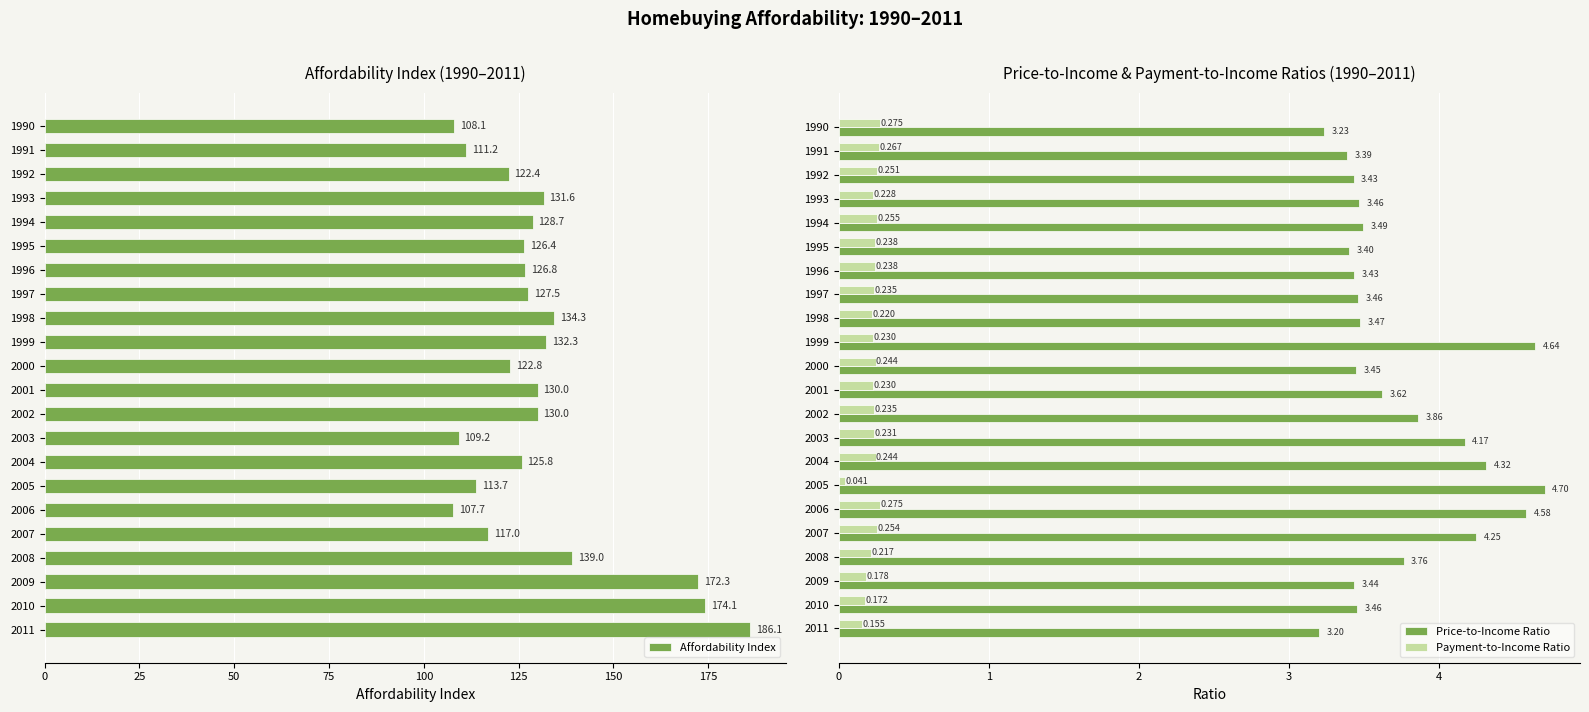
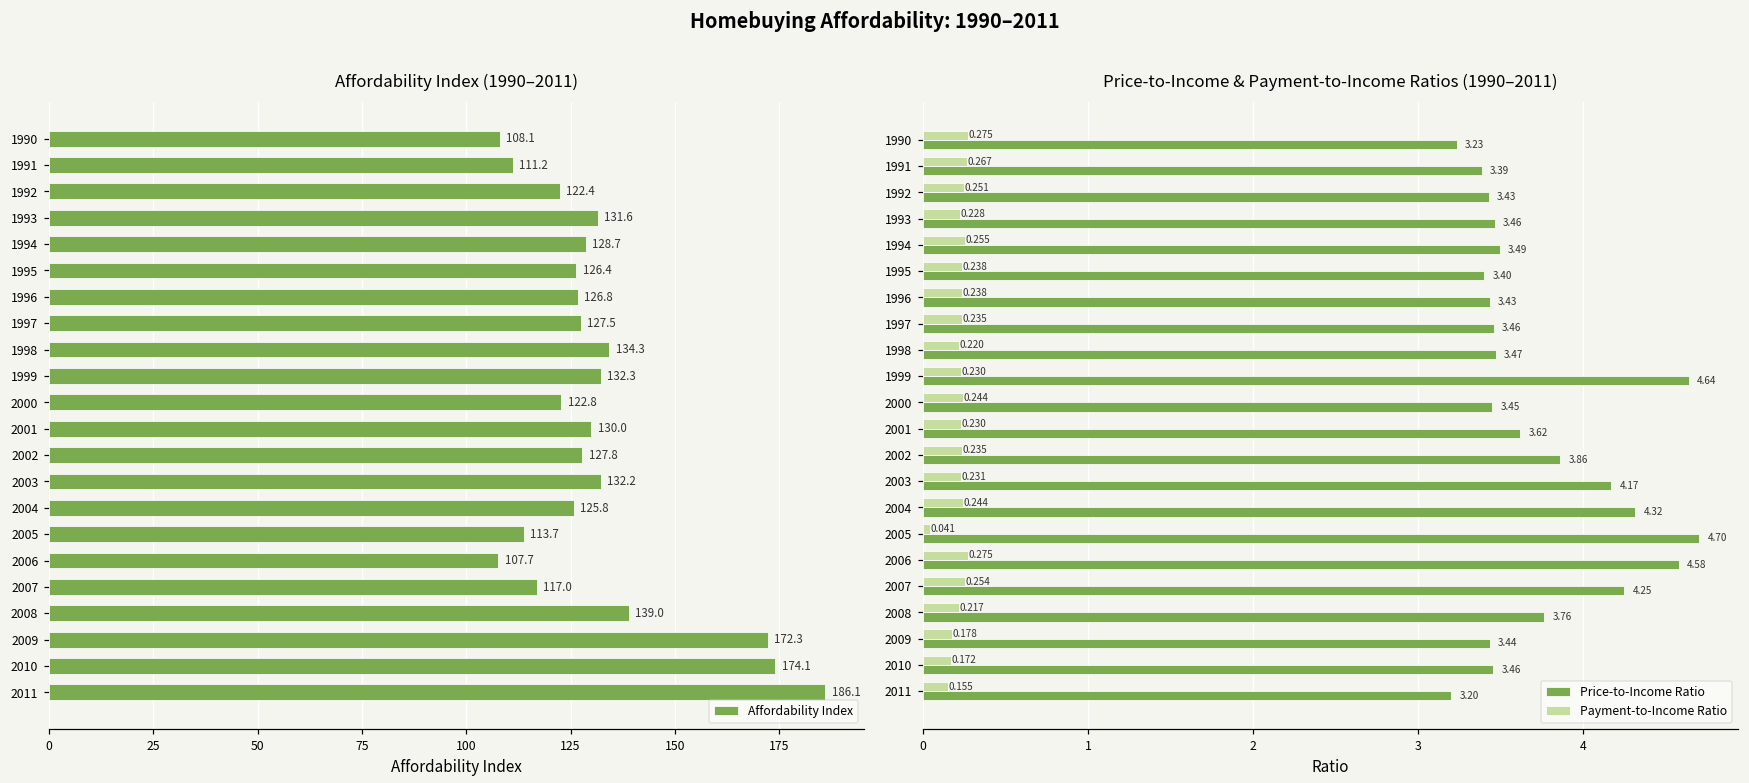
Affordability Index (1990–2011), 2002: 130.0 -> 127.8
Affordability Index (1990–2011), 2003: 109.2 -> 132.2
